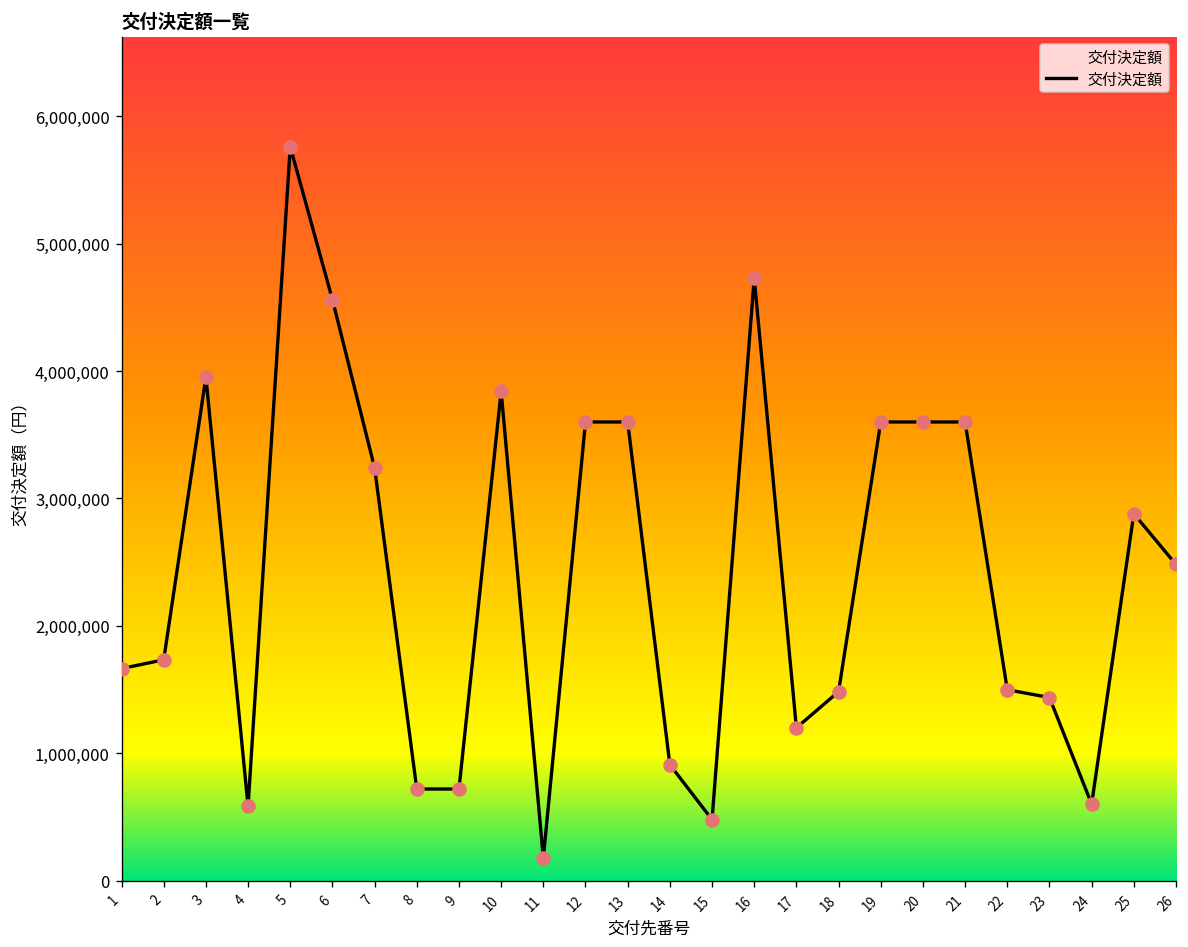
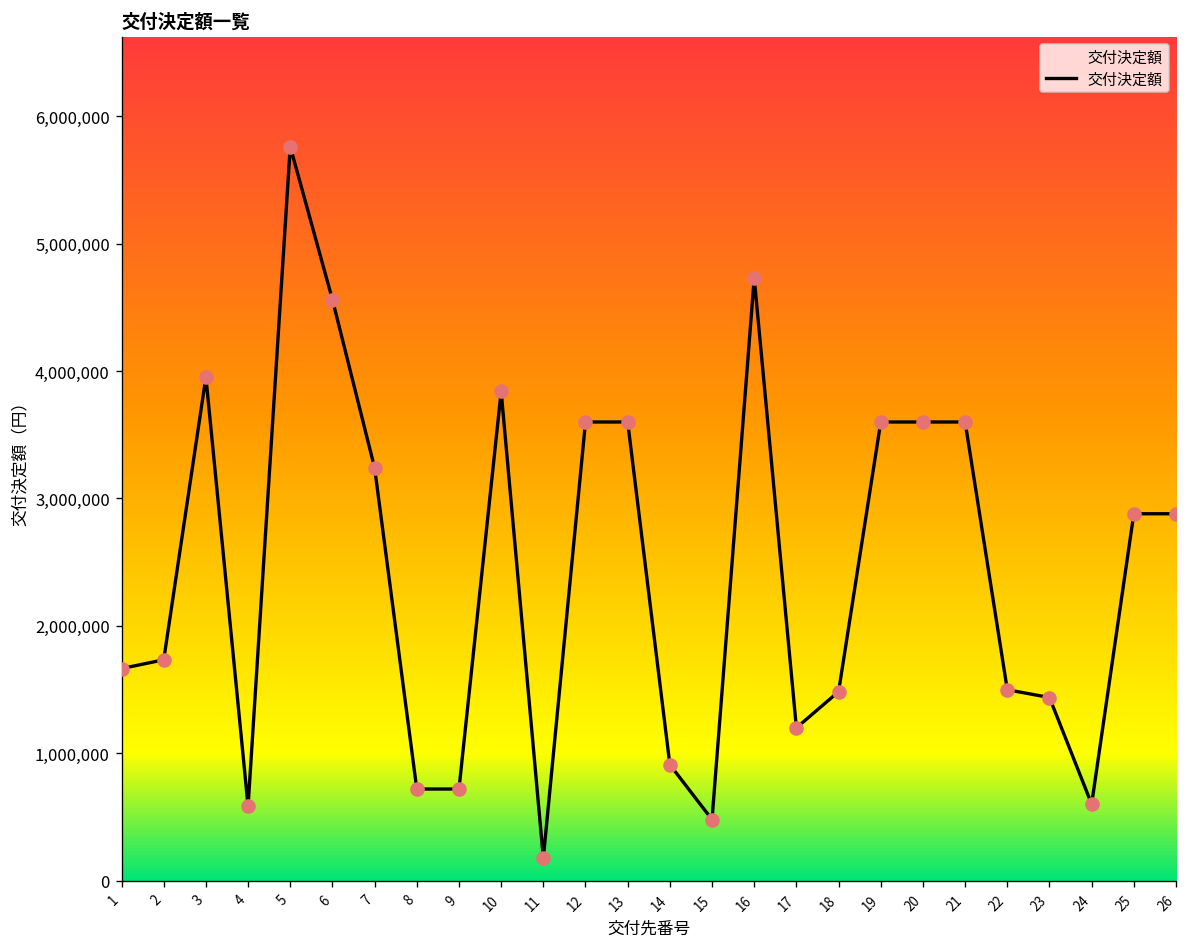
26: 2,480,000 -> 2,880,000
